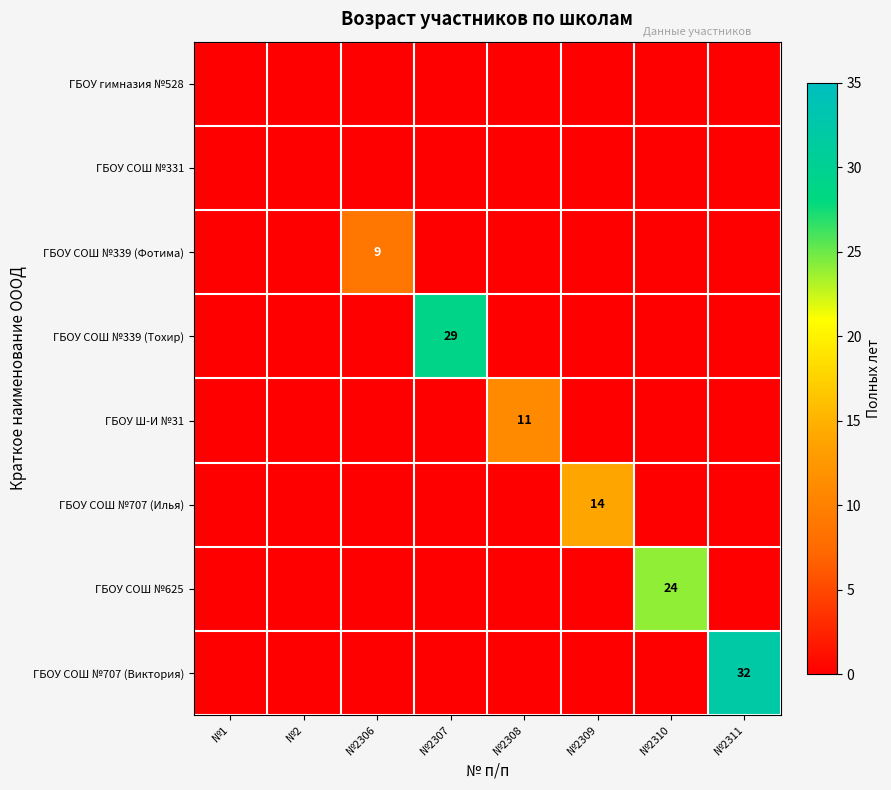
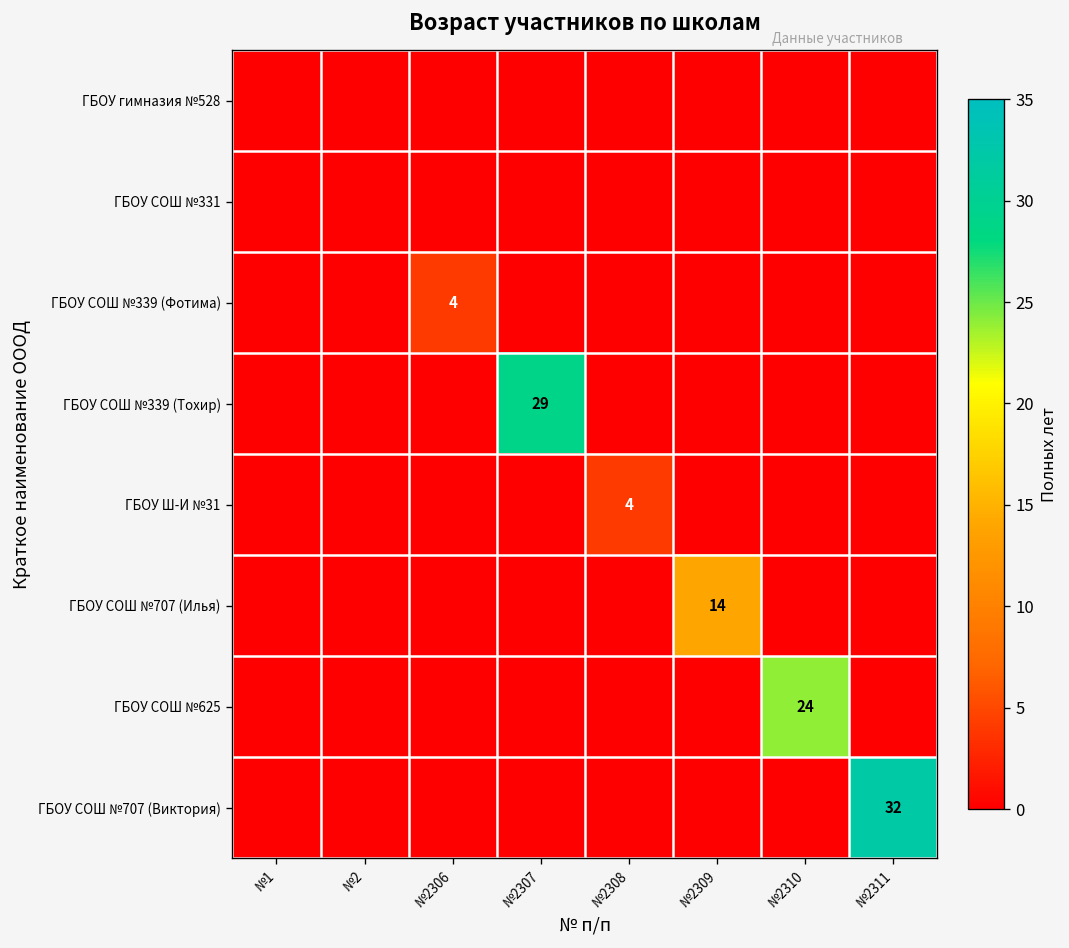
ГБОУ СОШ №339 (Фотима), №2306: 9 -> 4
ГБОУ Ш-И №31, №2308: 11 -> 4
